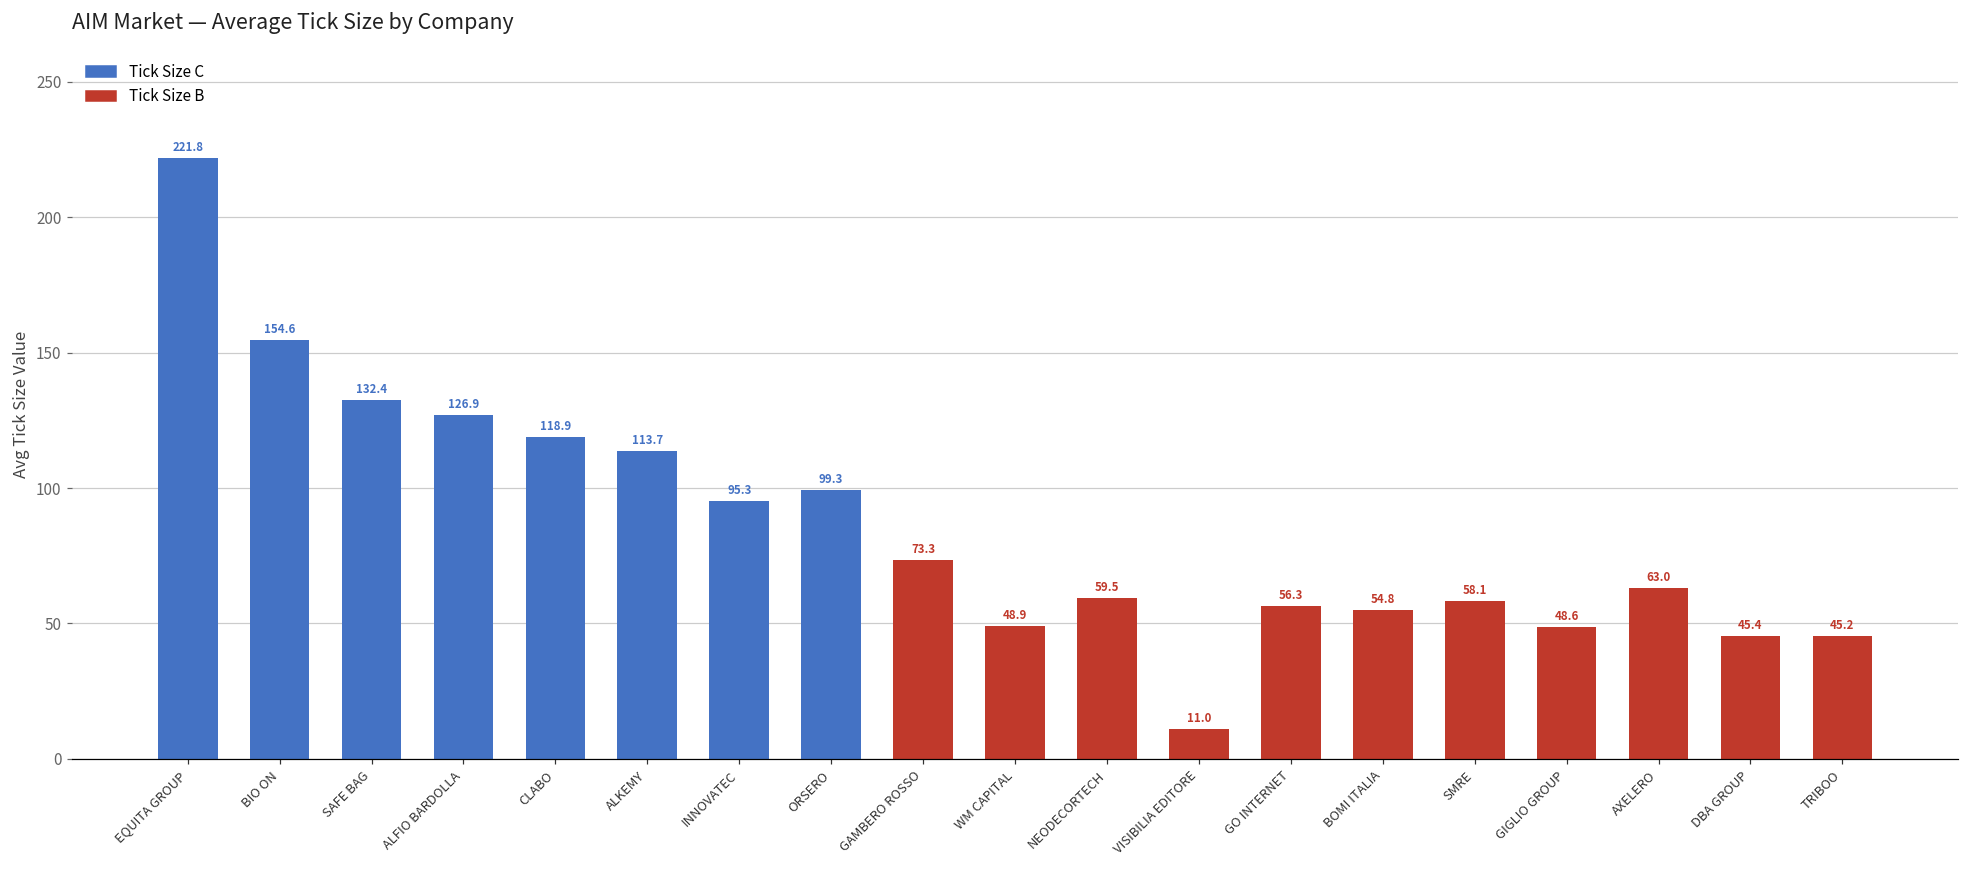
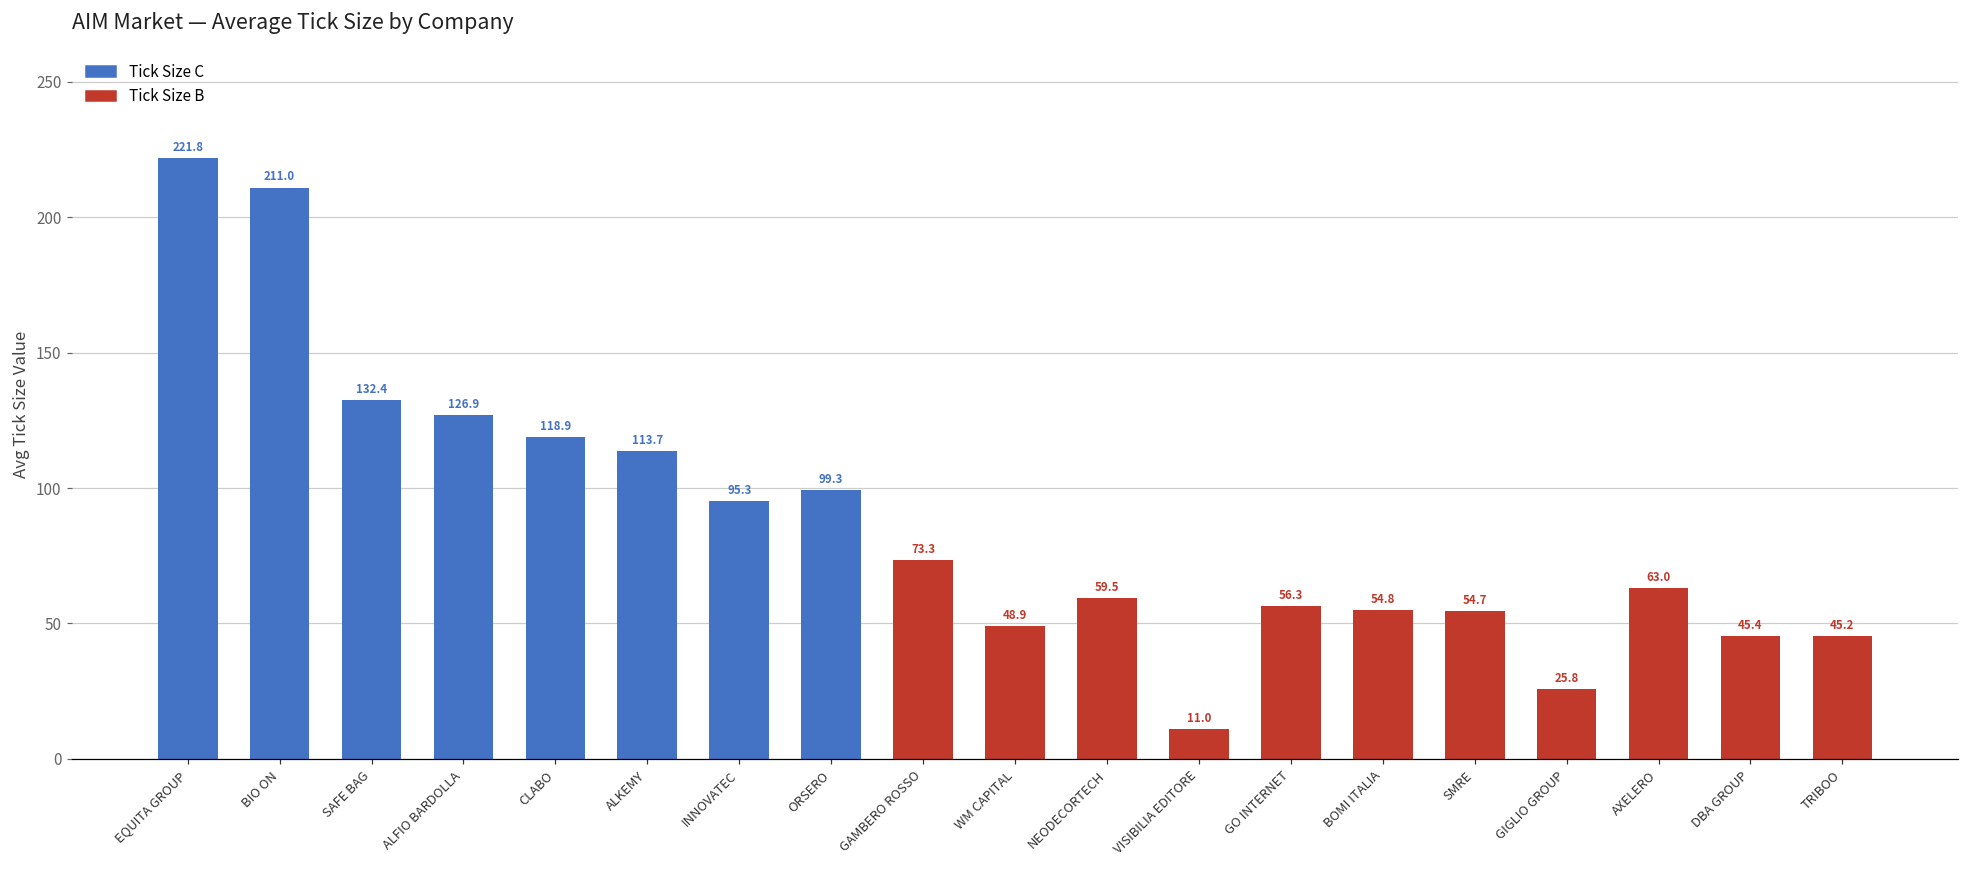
BIO ON: 154.6 -> 211.0
SMRE: 58.1 -> 54.7
GIGLIO GROUP: 48.6 -> 25.8
